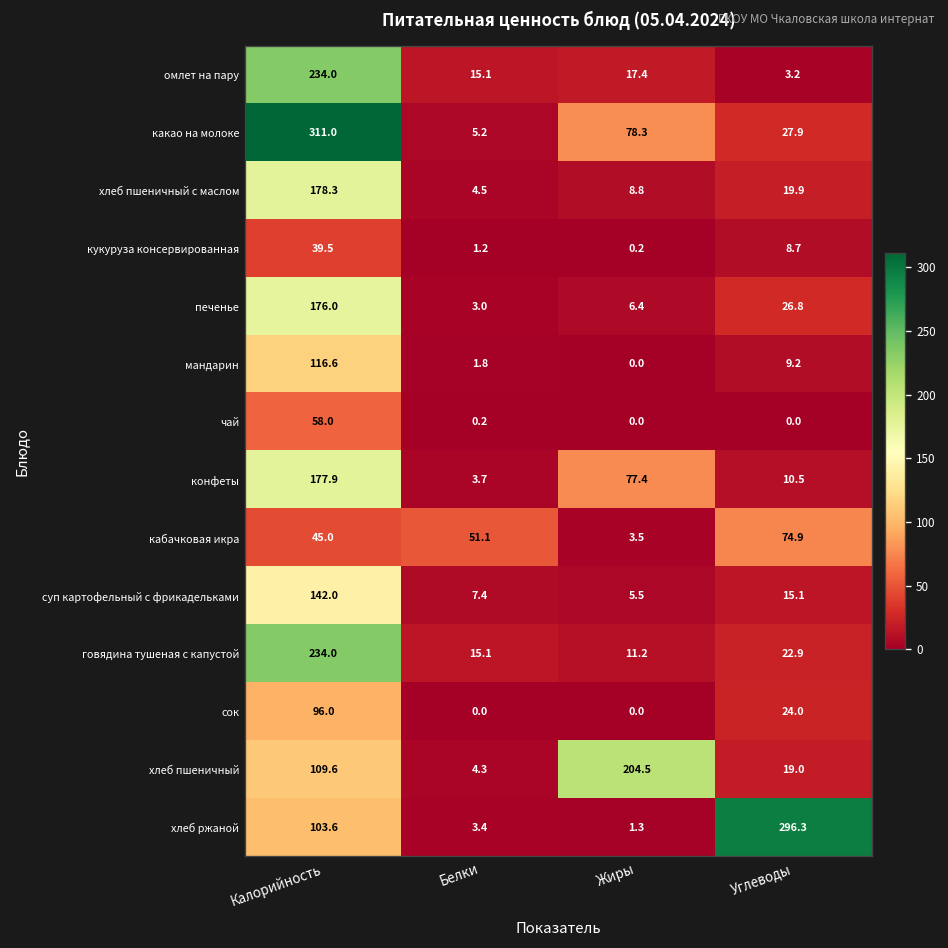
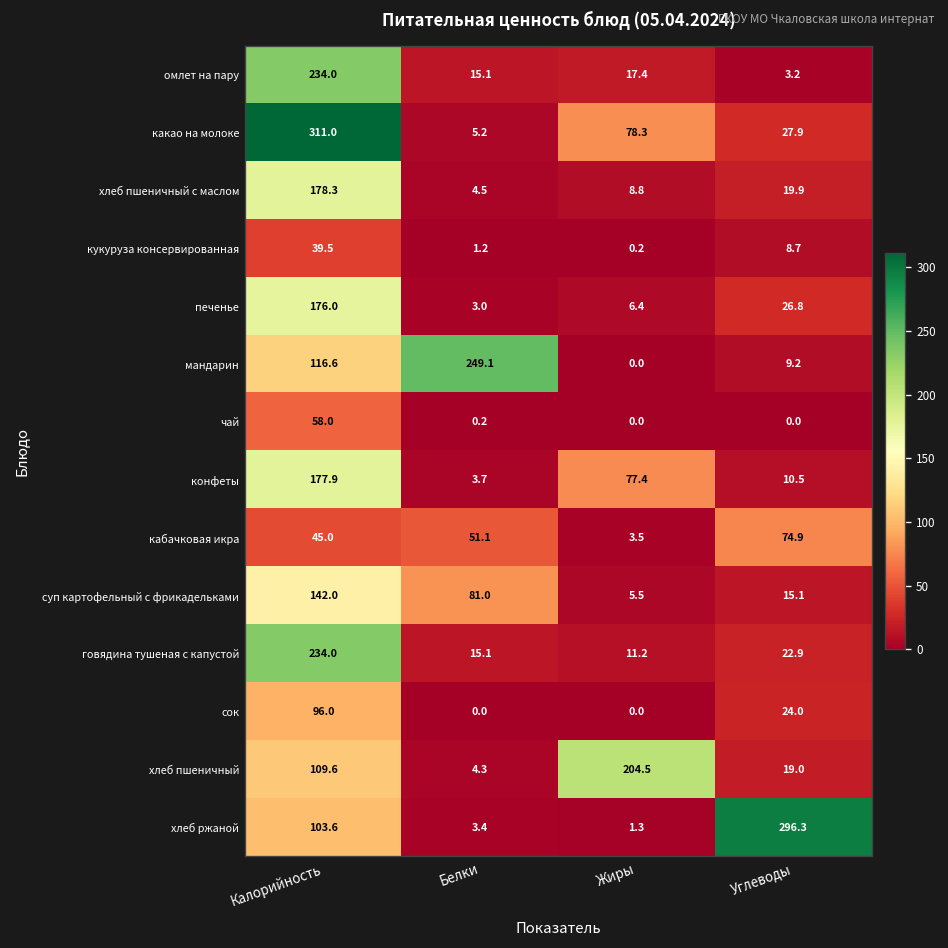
мандарин, Белки: 1.8 -> 249.1
суп картофельный с фрикадельками, Белки: 7.4 -> 81.0
